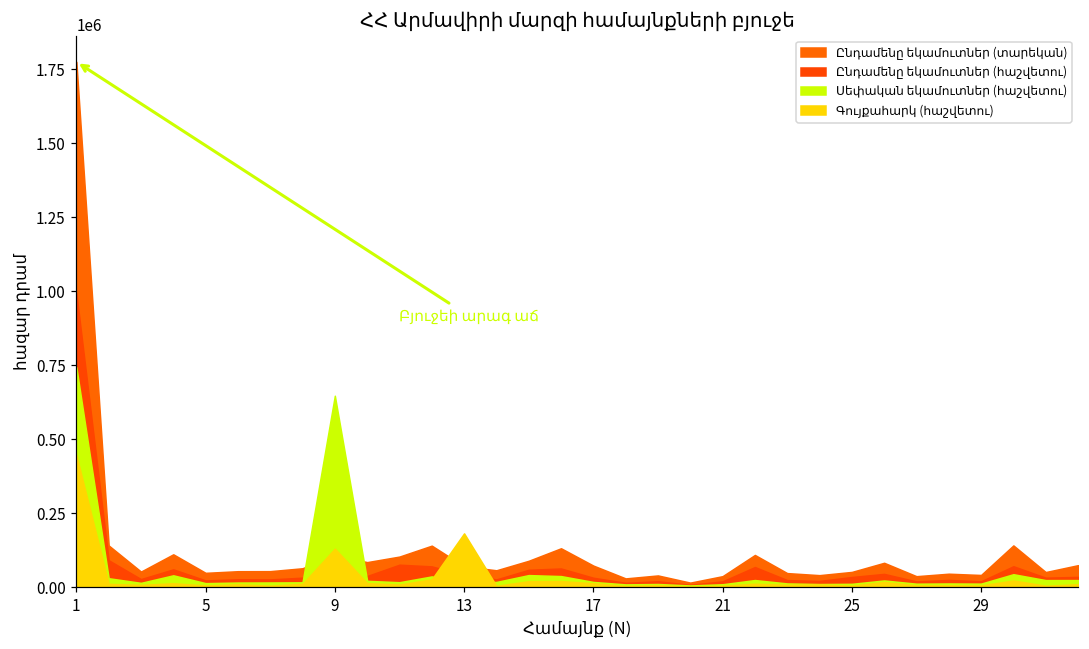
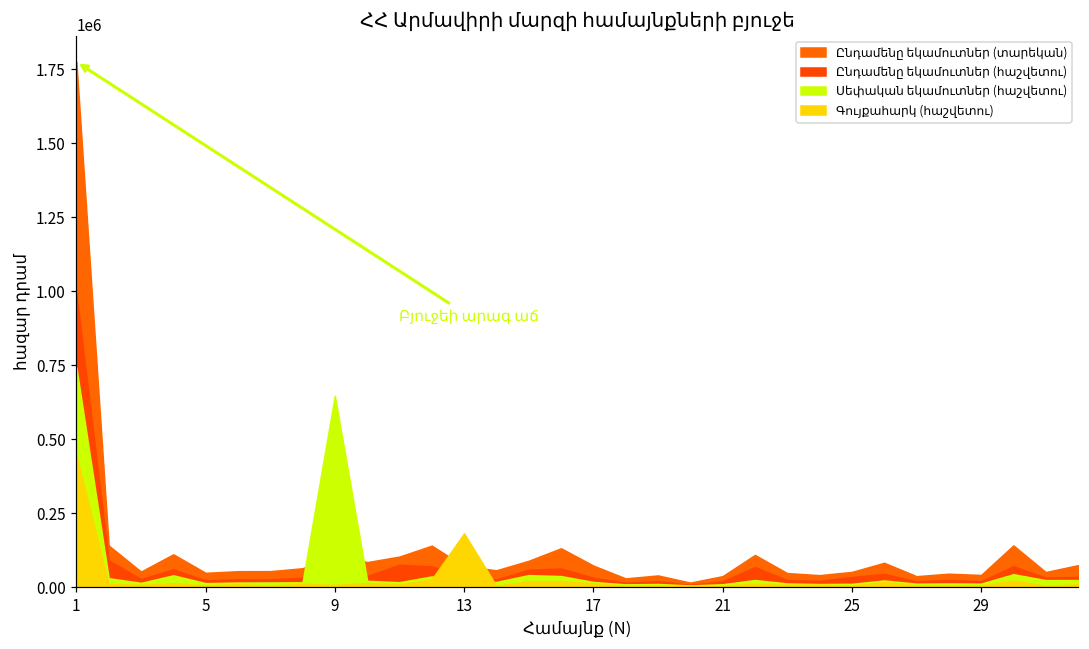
Գույքահարկ (հաշվետու), 9: 130000 -> 10000
